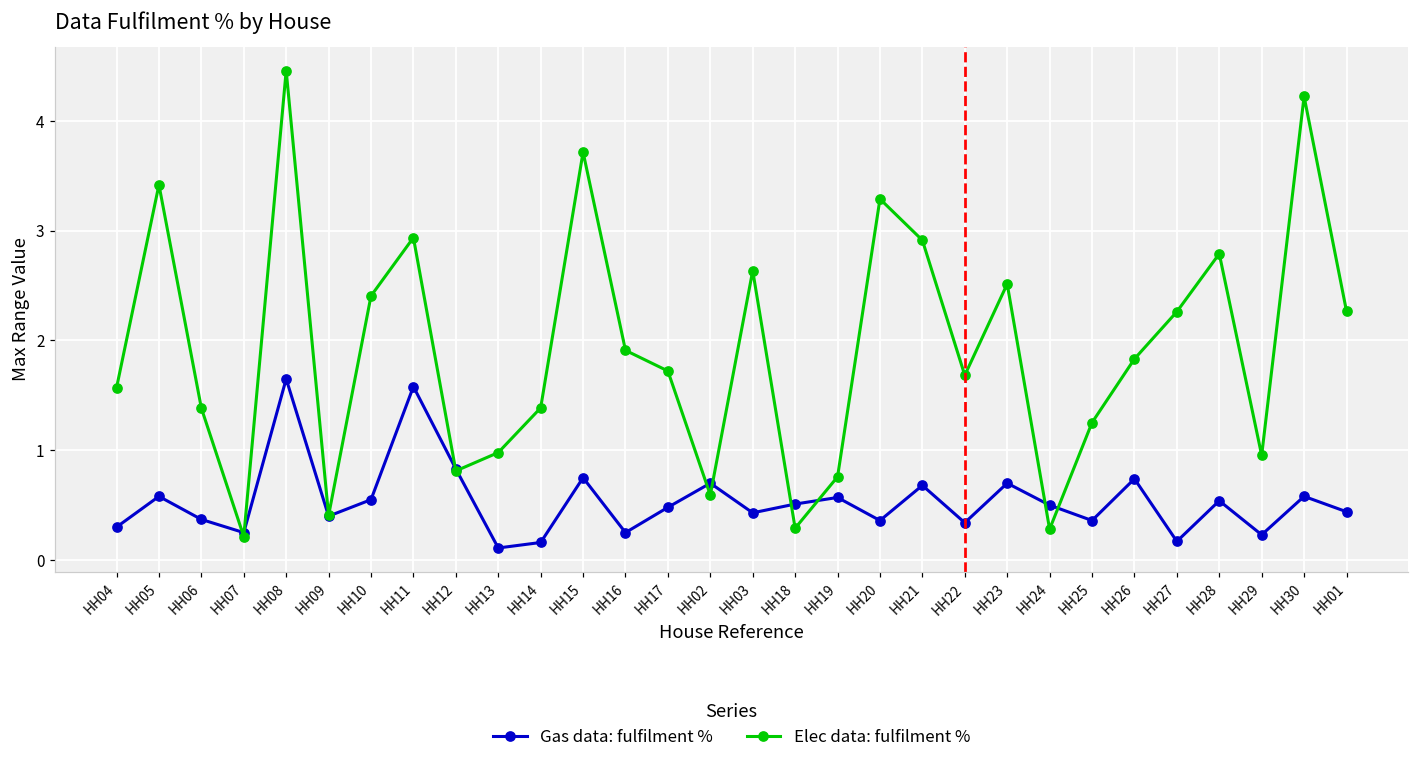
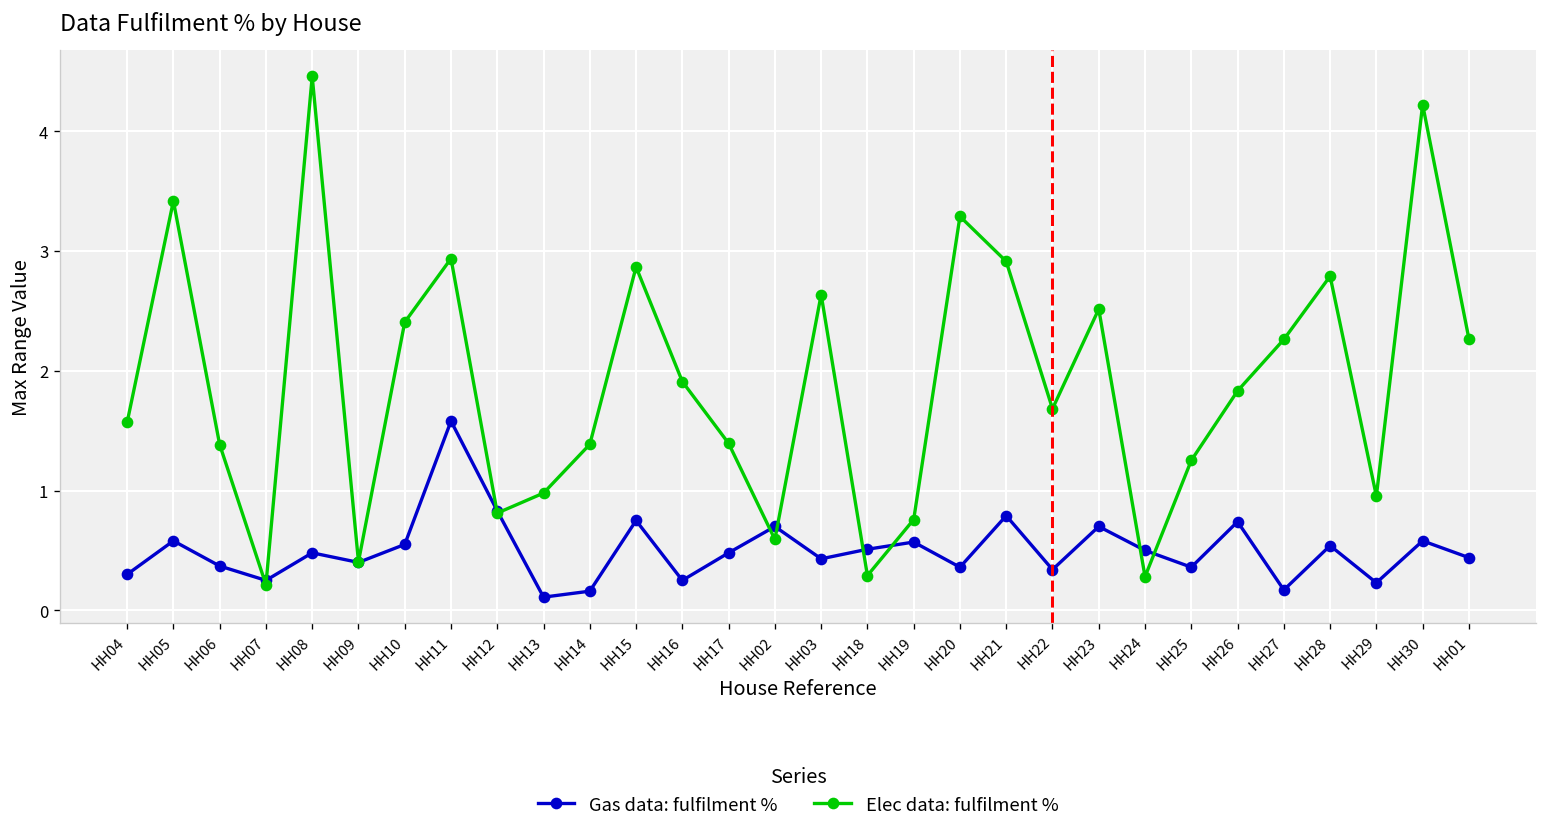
Gas data: fulfilment %, HH08: 1.7 -> 0.5
Elec data: fulfilment %, HH15: 3.7 -> 2.9
Elec data: fulfilment %, HH17: 1.7 -> 1.4
Gas data: fulfilment %, HH21: 0.7 -> 0.8
